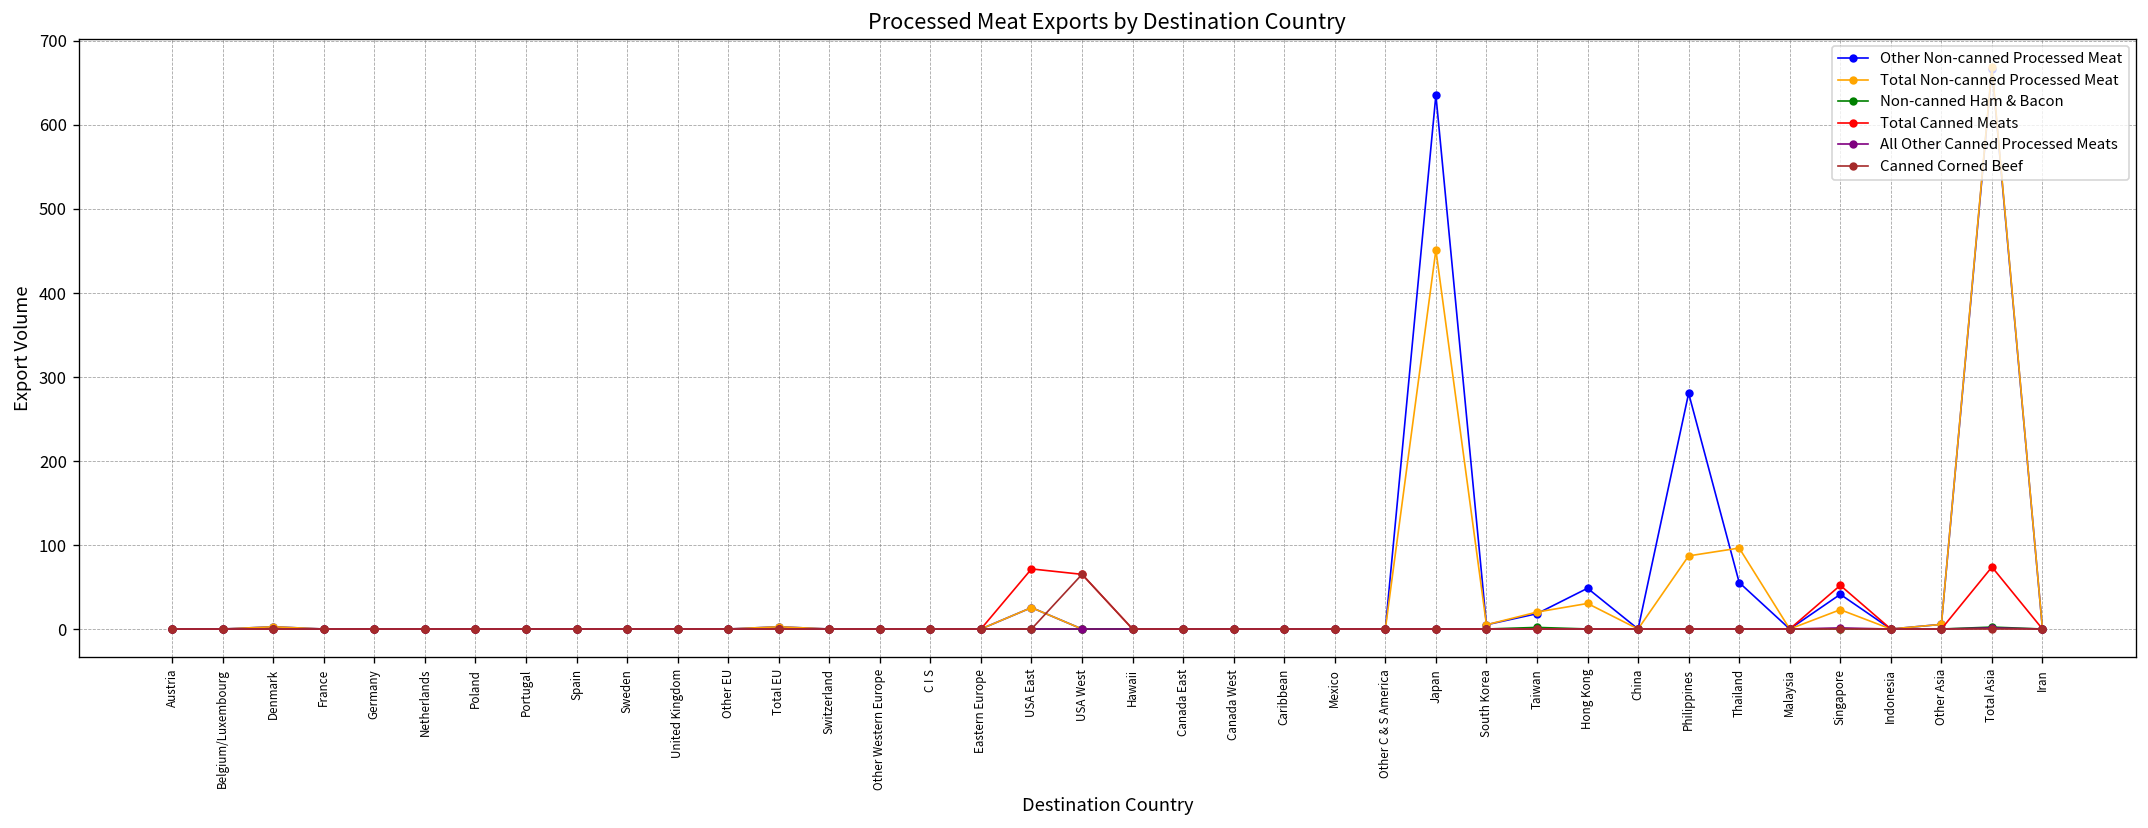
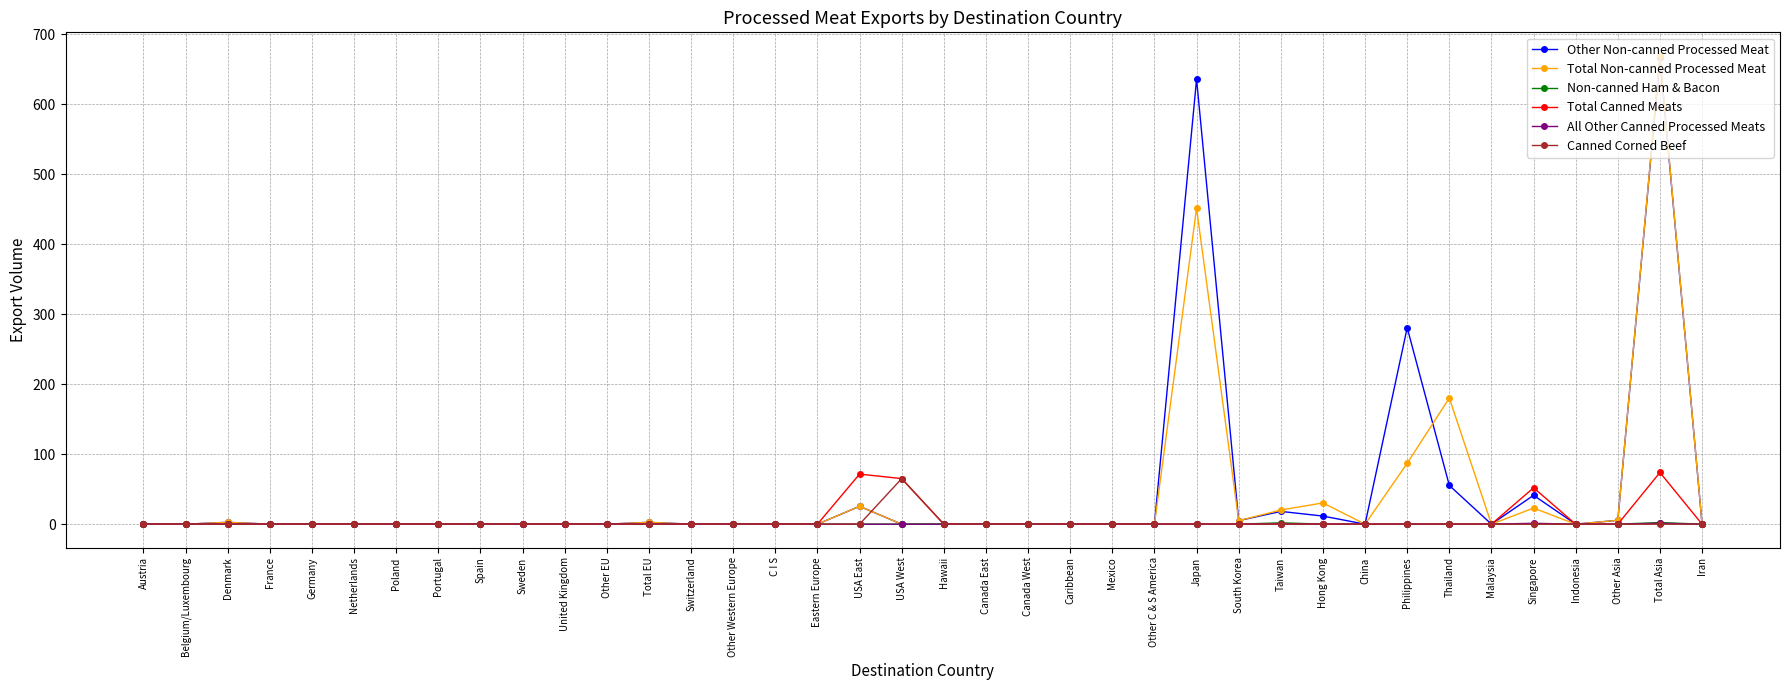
Other Non-canned Processed Meat, Hong Kong: 50 -> 10
Total Non-canned Processed Meat, Thailand: 100 -> 180
